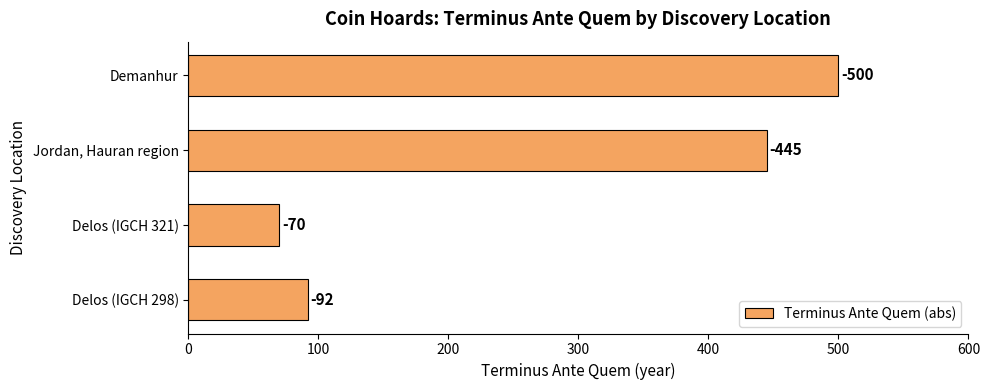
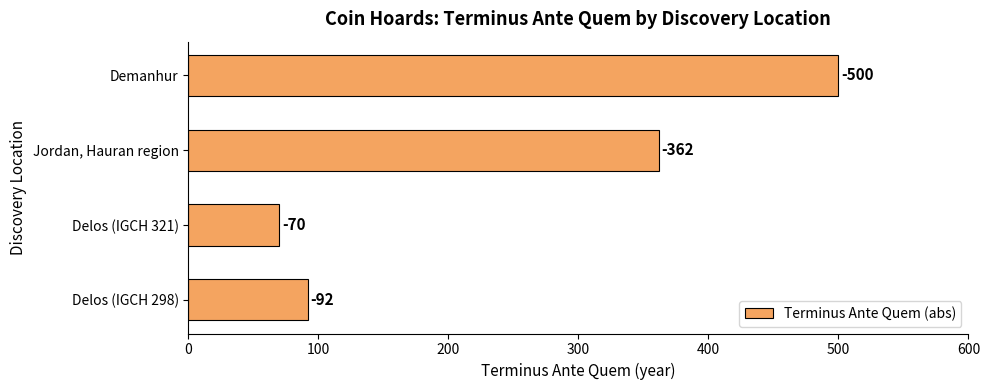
Jordan, Hauran region: -445 -> -362
